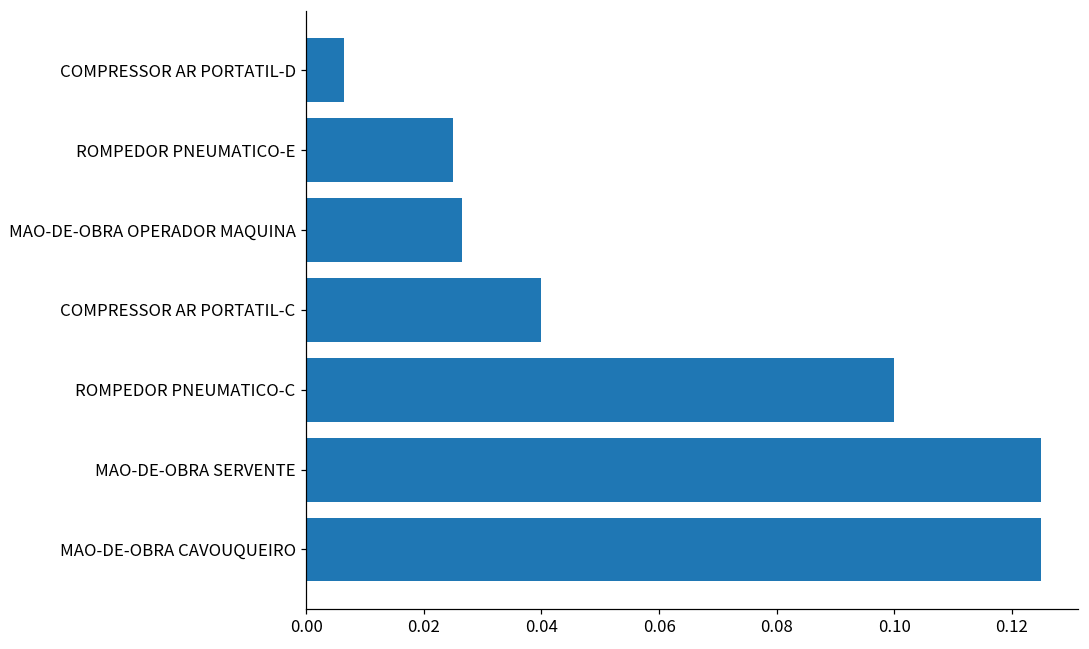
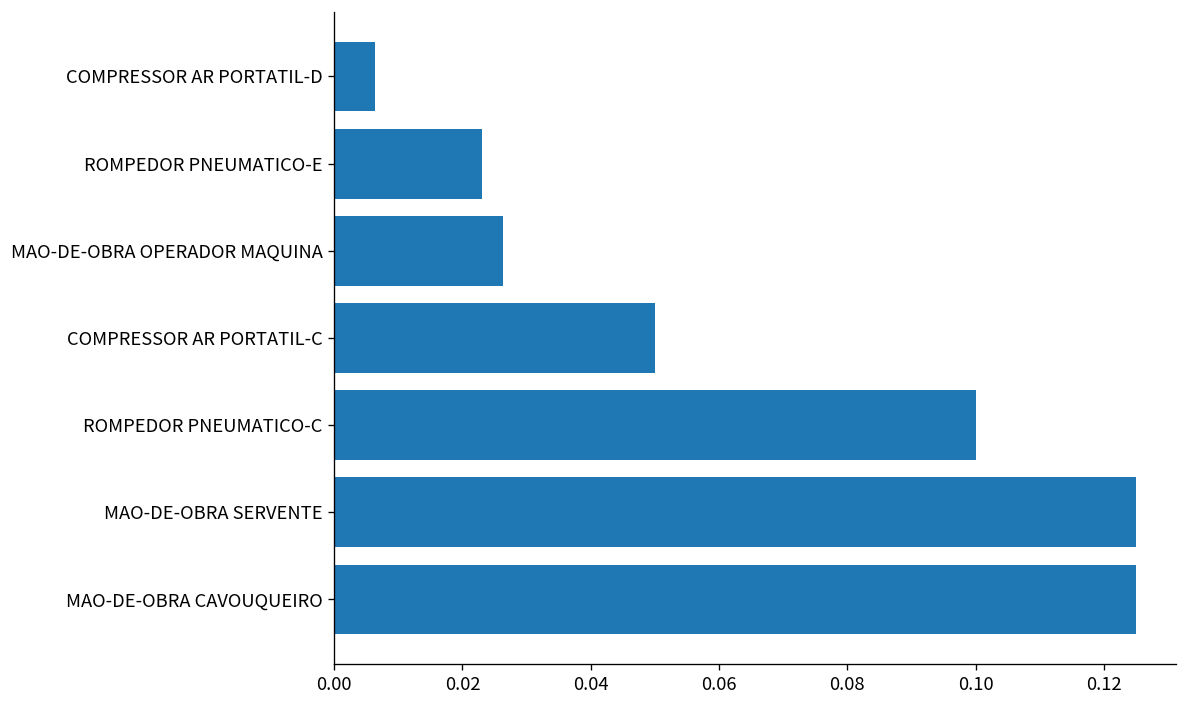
ROMPEDOR PNEUMATICO-E: 0.025 -> 0.023
COMPRESSOR AR PORTATIL-C: 0.04 -> 0.05
